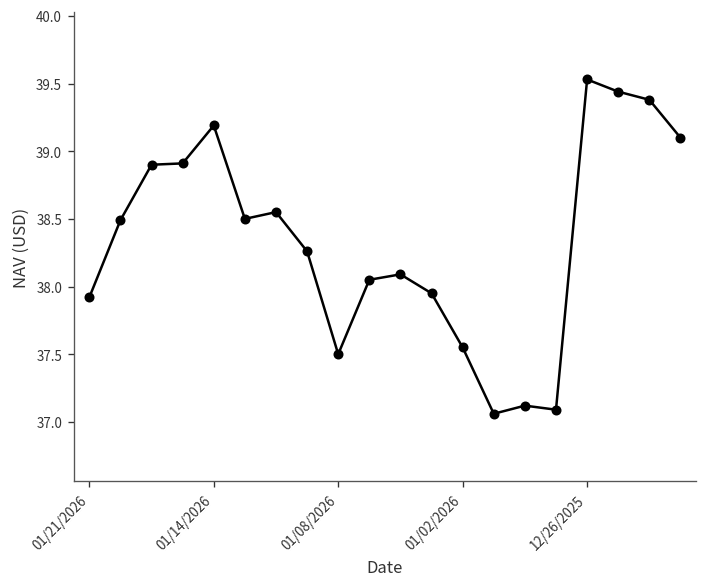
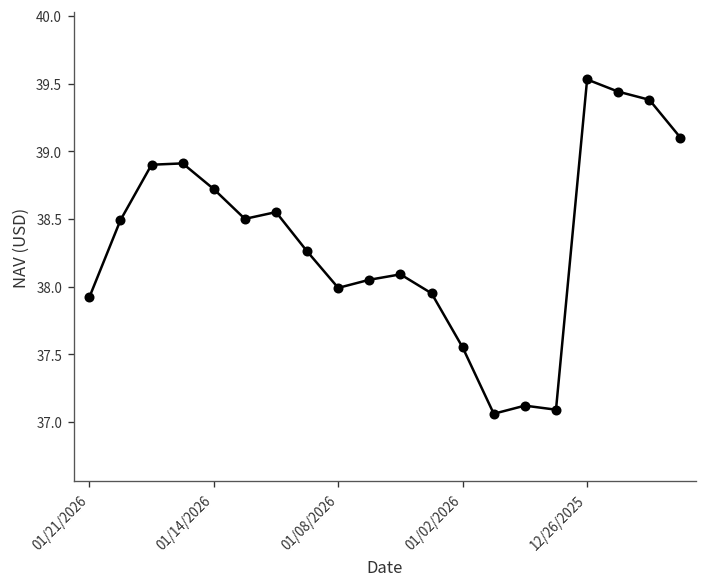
01/14/2026: 39.19 -> 38.72
01/08/2026: 37.50 -> 37.99
